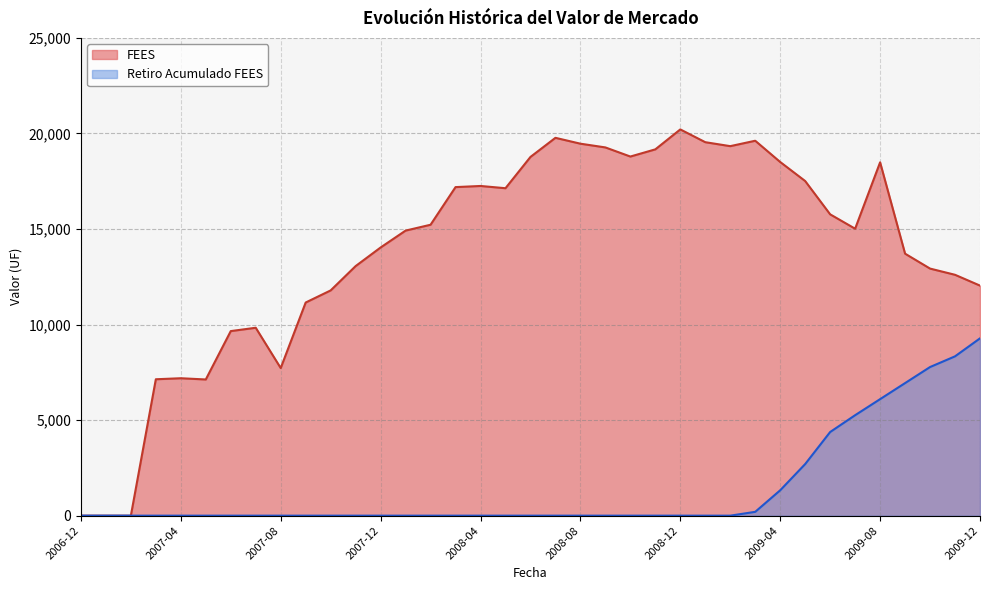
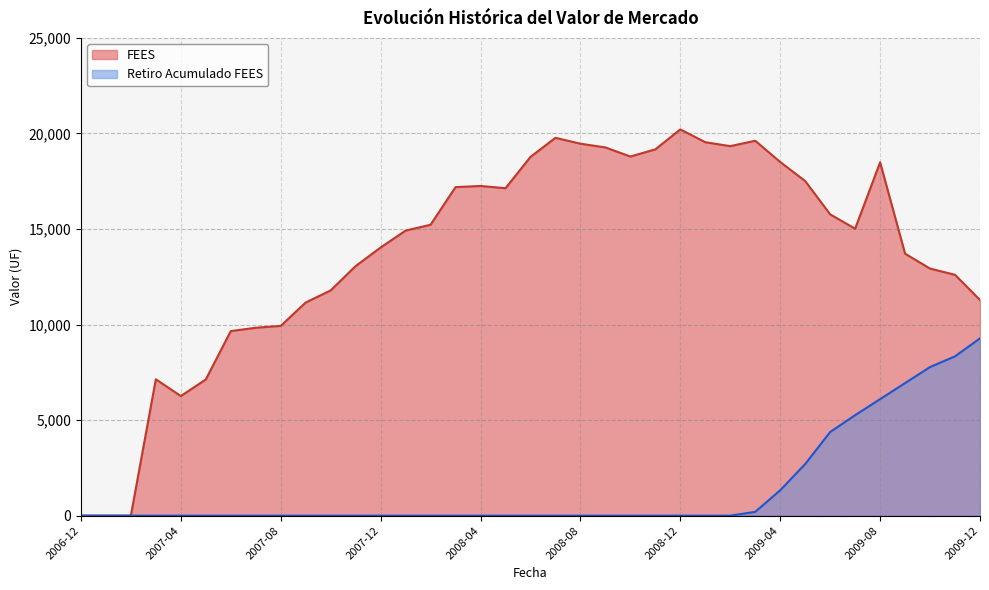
FEES, 2007-04: 7,200 -> 6,300
FEES, 2007-08: 7,700 -> 9,900
FEES, 2009-12: 12,000 -> 11,300
